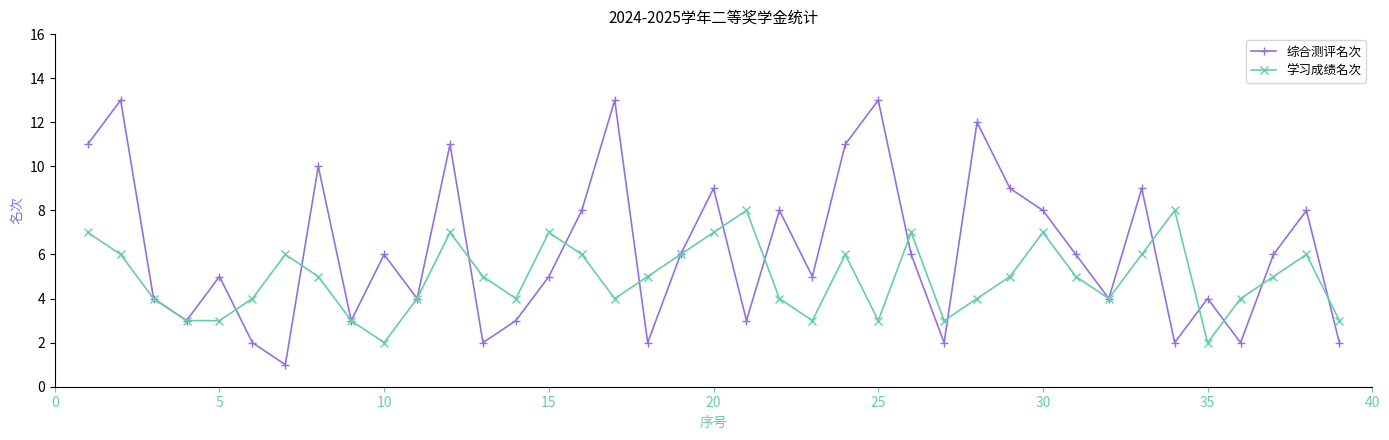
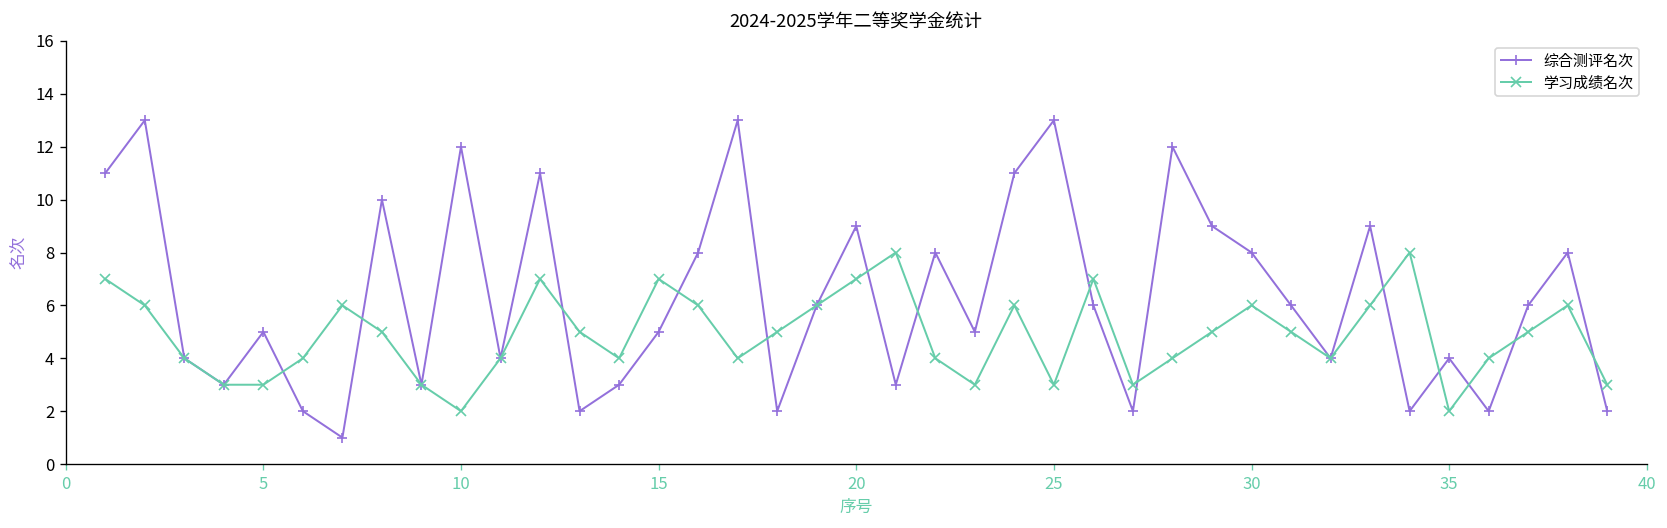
综合测评名次, 10: 6 -> 12
学习成绩名次, 30: 7 -> 6
